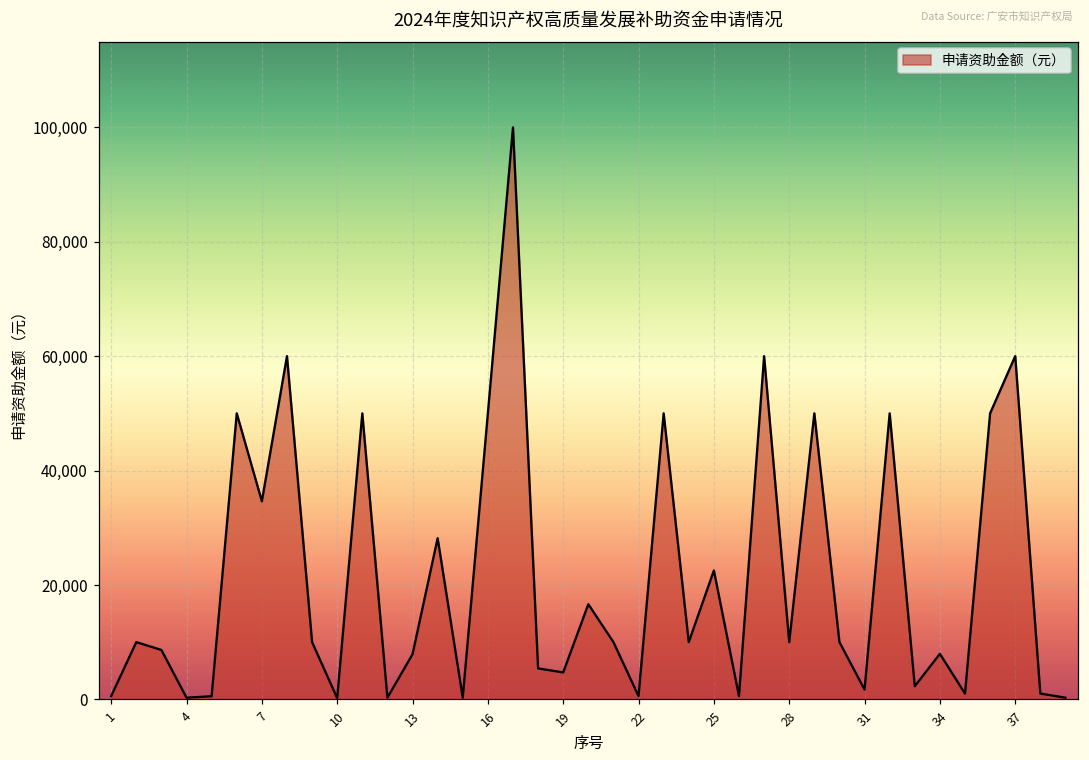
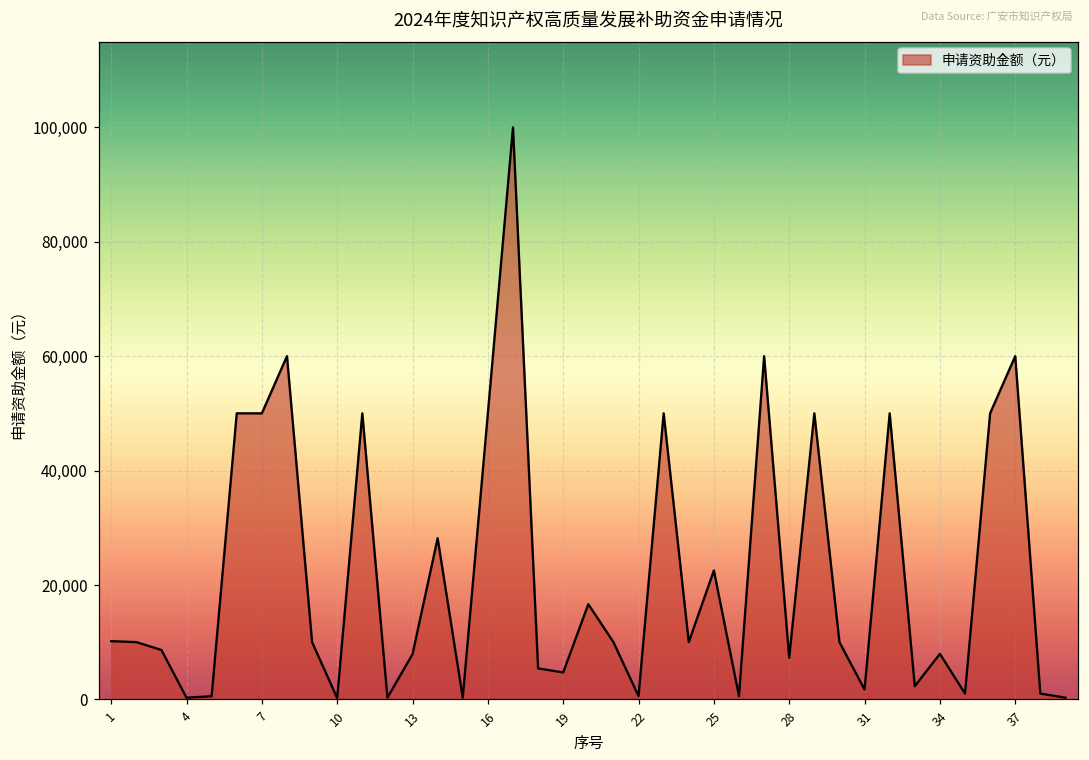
1: 1,000 -> 10,000
7: 35,000 -> 50,000
28: 10,000 -> 7,000
